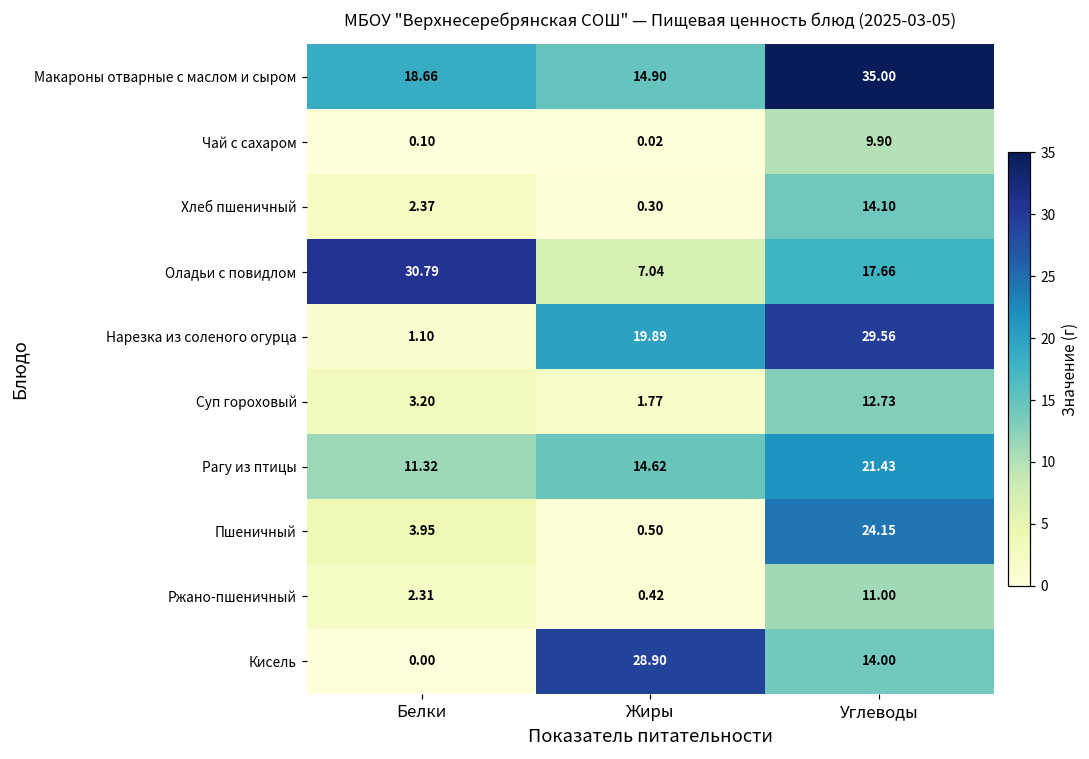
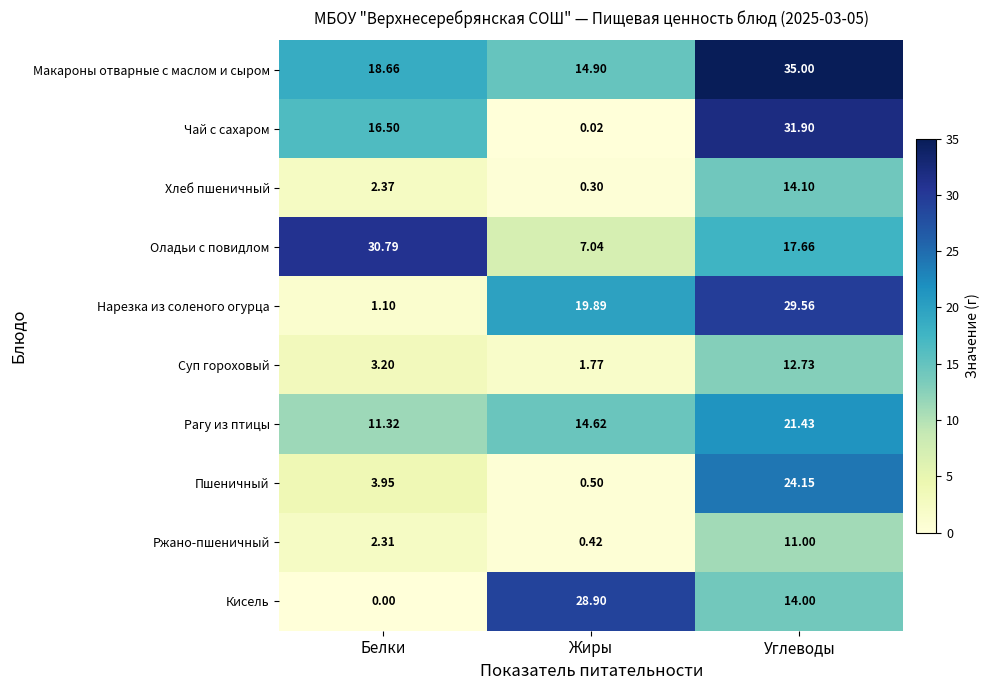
Чай с сахаром, Белки: 0.10 -> 16.50
Чай с сахаром, Углеводы: 9.90 -> 31.90
